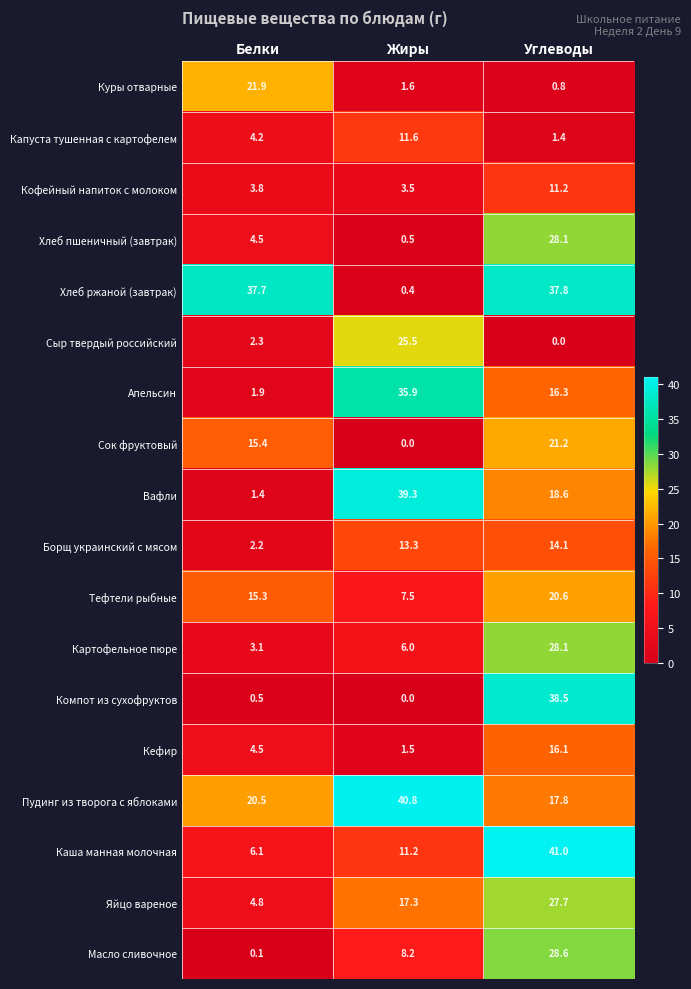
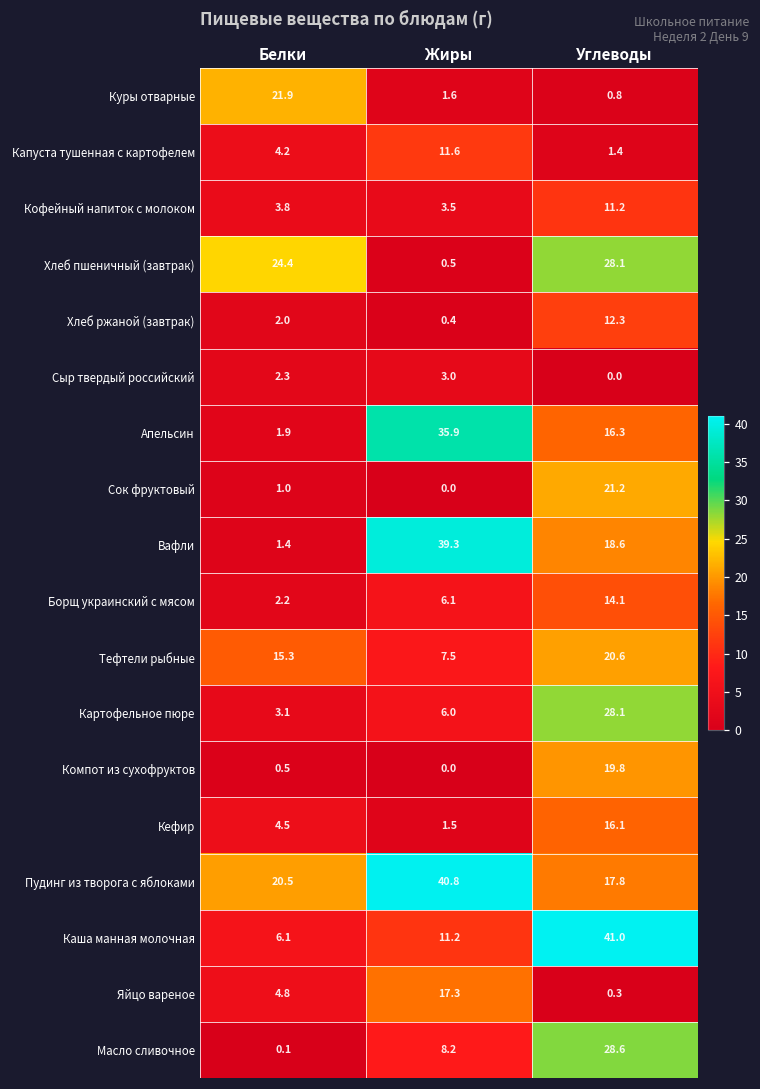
Хлеб пшеничный (завтрак), Белки: 4.5 -> 24.4
Хлеб ржаной (завтрак), Белки: 37.7 -> 2.0
Хлеб ржаной (завтрак), Углеводы: 37.8 -> 12.3
Сыр твердый российский, Жиры: 25.5 -> 3.0
Сок фруктовый, Белки: 15.4 -> 1.0
Борщ украинский с мясом, Жиры: 13.3 -> 6.1
Компот из сухофруктов, Углеводы: 38.5 -> 19.8
Яйцо вареное, Углеводы: 27.7 -> 0.3
